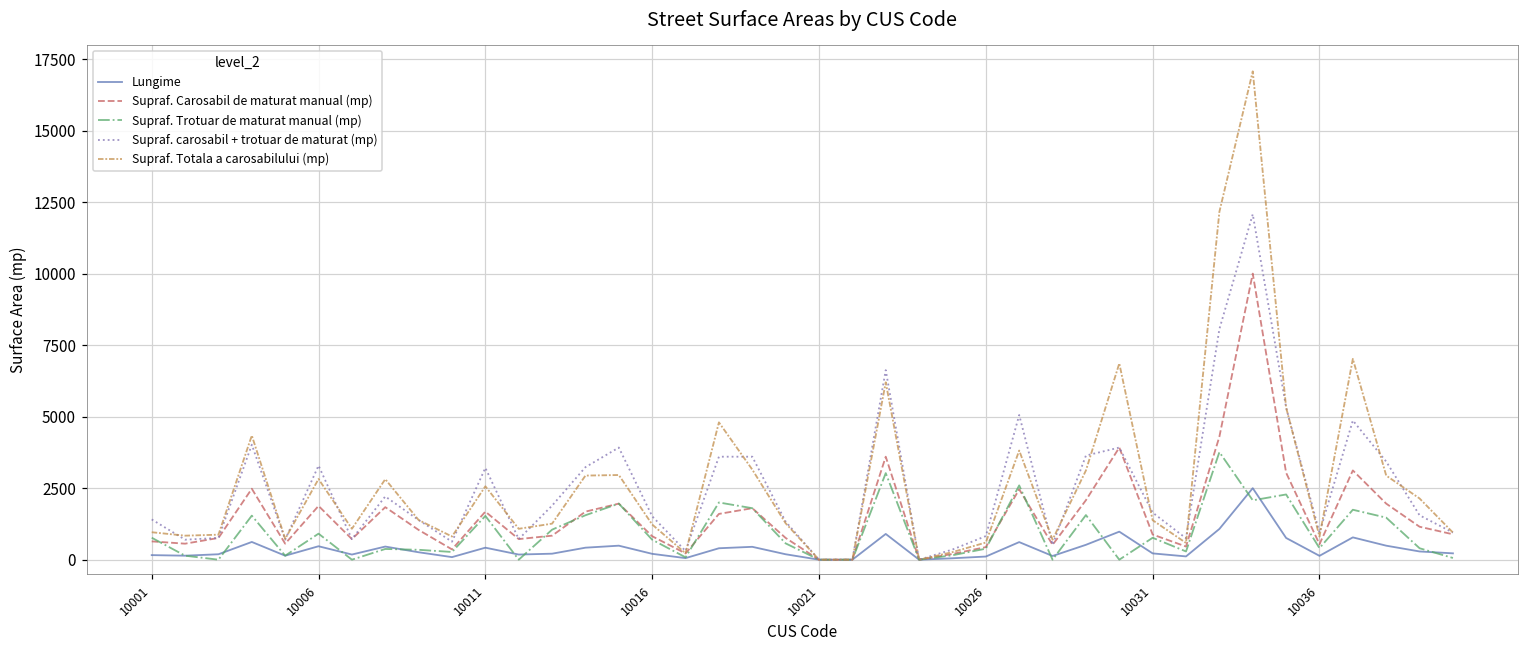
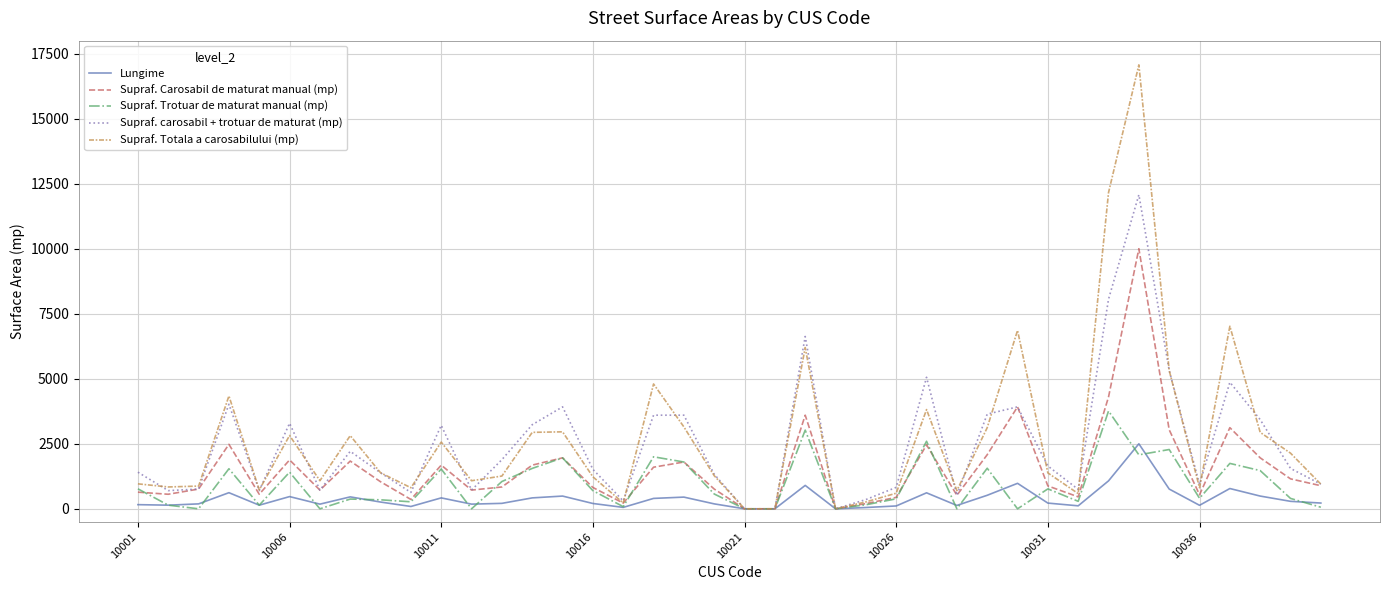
Supraf. Trotuar de maturat manual (mp), 10006: 900 -> 1400
